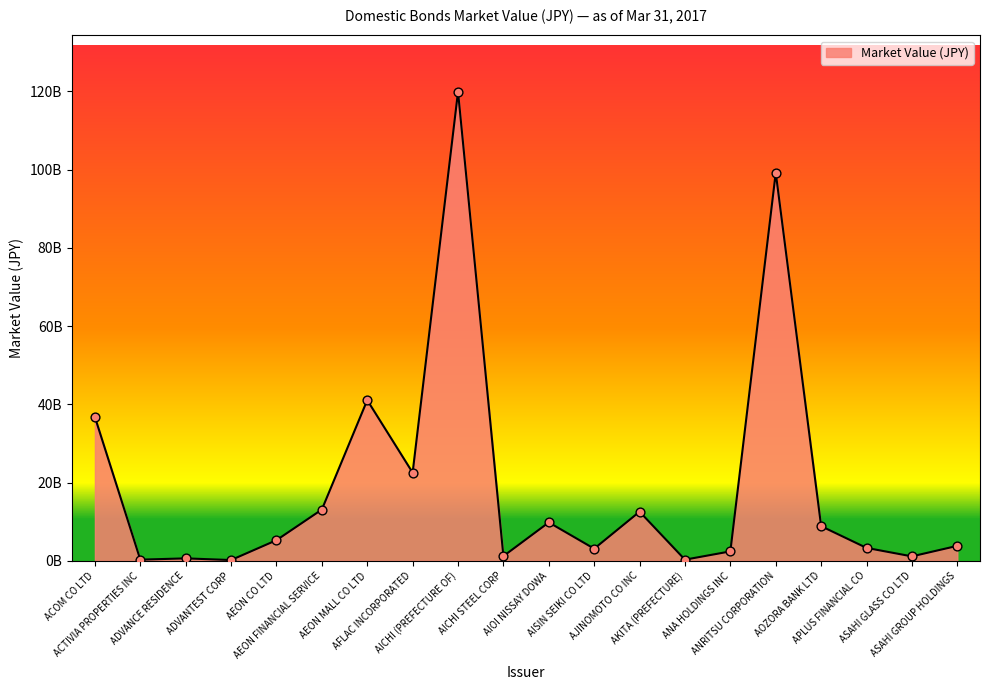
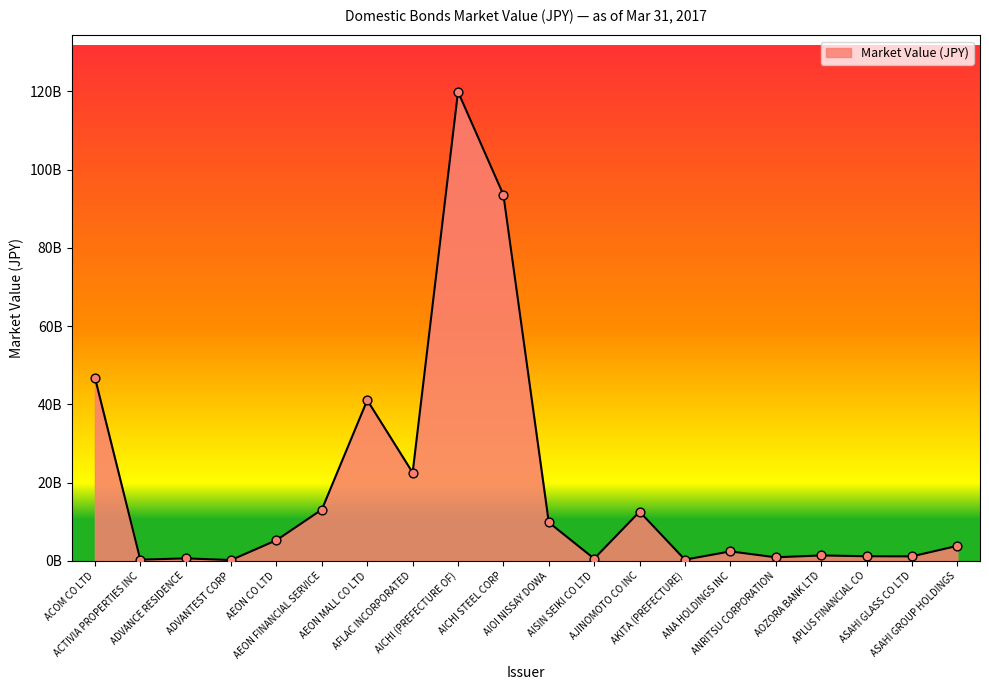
ACOM CO LTD: 37000000000 -> 47000000000
AICHI STEEL CORP: 1000000000 -> 94000000000
AISIN SEIKI CO LTD: 3000000000 -> 1000000000
ANRITSU CORPORATION: 99000000000 -> 1000000000
AOZORA BANK LTD: 9000000000 -> 1000000000
APLUS FINANCIAL CO: 3000000000 -> 1000000000
